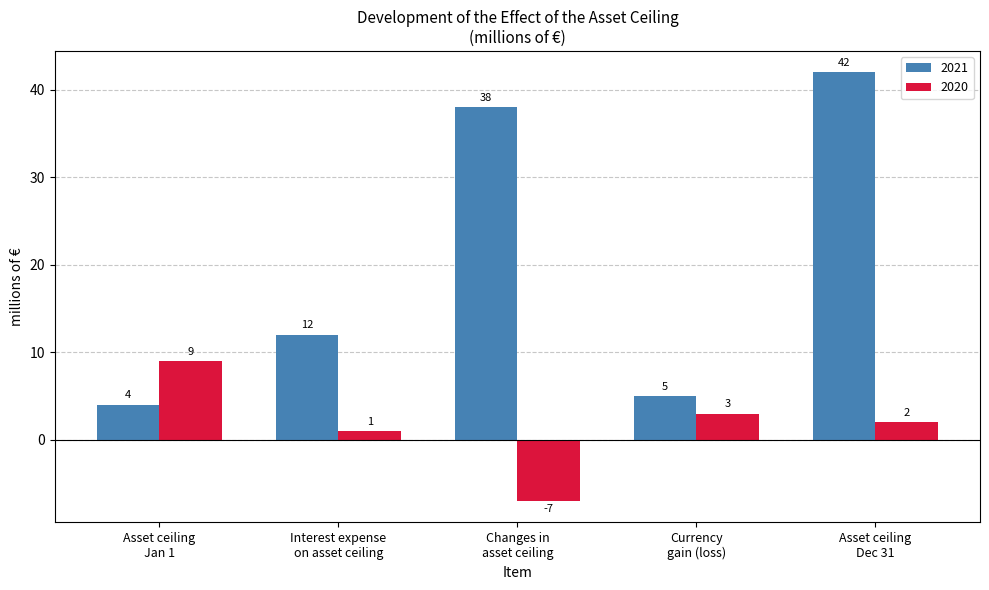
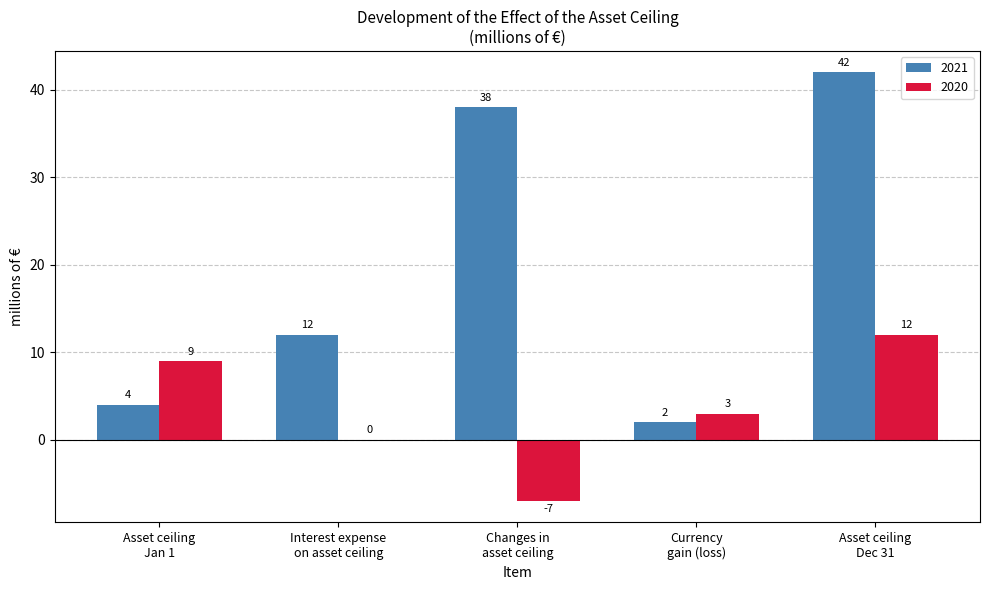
2020, Interest expense on asset ceiling: 1 -> 0
2021, Currency gain (loss): 5 -> 2
2020, Asset ceiling Dec 31: 2 -> 12
